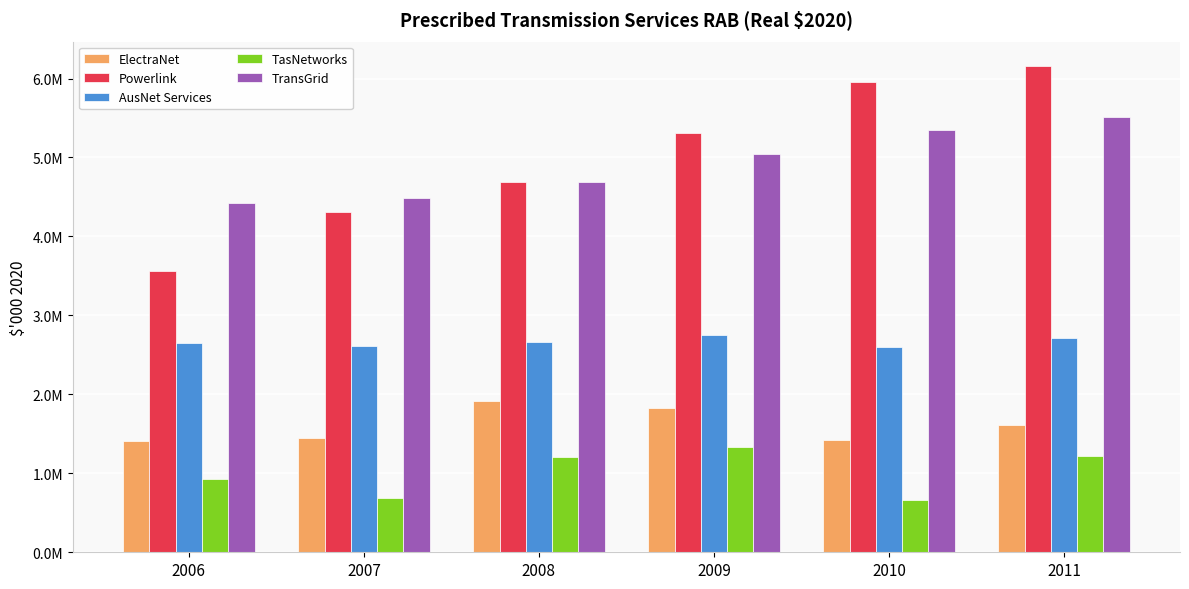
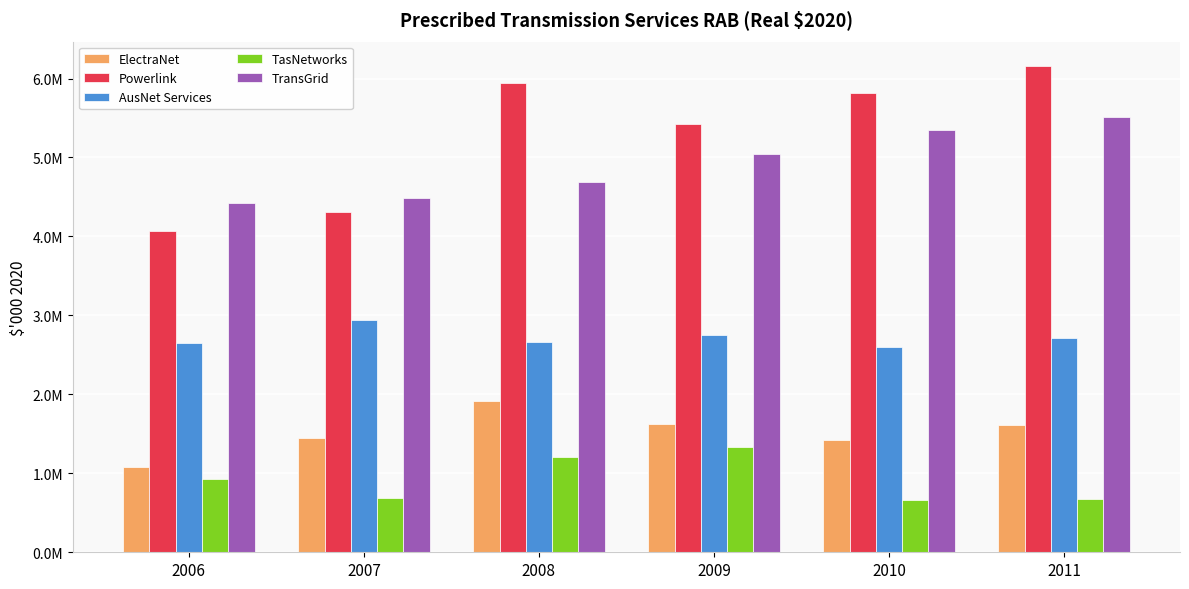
ElectraNet, 2006: 1400000 -> 1100000
Powerlink, 2006: 3600000 -> 4100000
AusNet Services, 2007: 2600000 -> 2900000
Powerlink, 2008: 4700000 -> 5900000
ElectraNet, 2009: 1800000 -> 1600000
Powerlink, 2009: 5300000 -> 5400000
Powerlink, 2010: 6000000 -> 5800000
TasNetworks, 2011: 1200000 -> 700000
